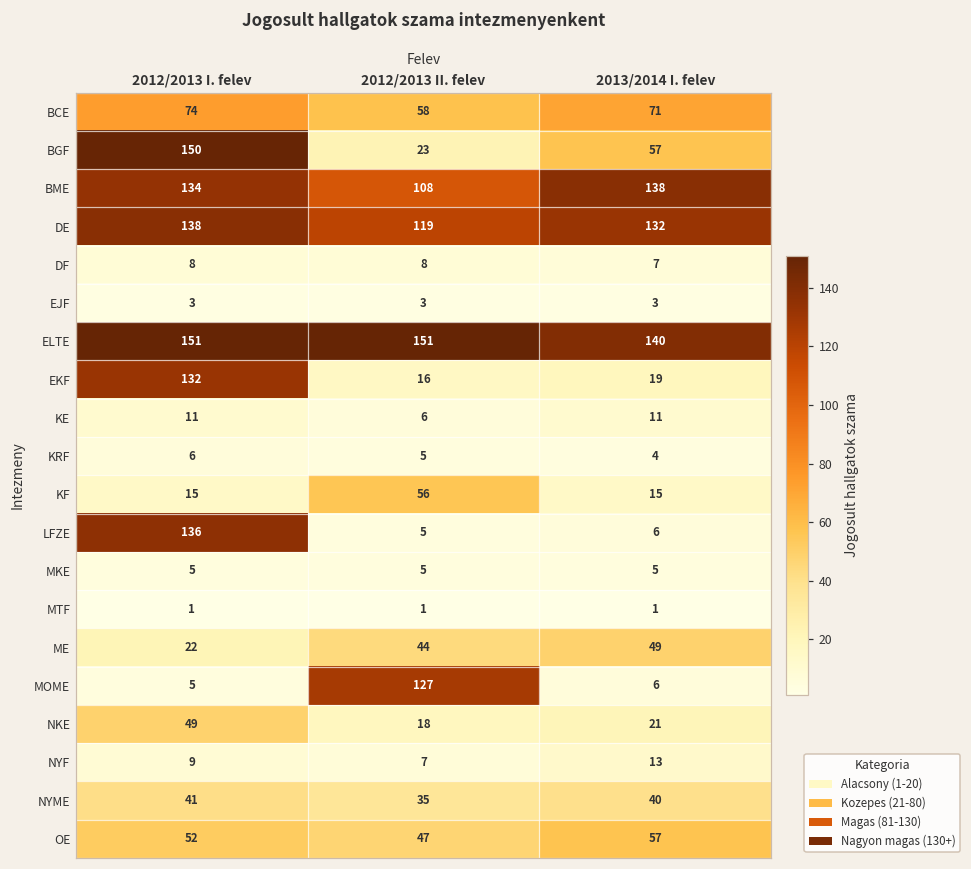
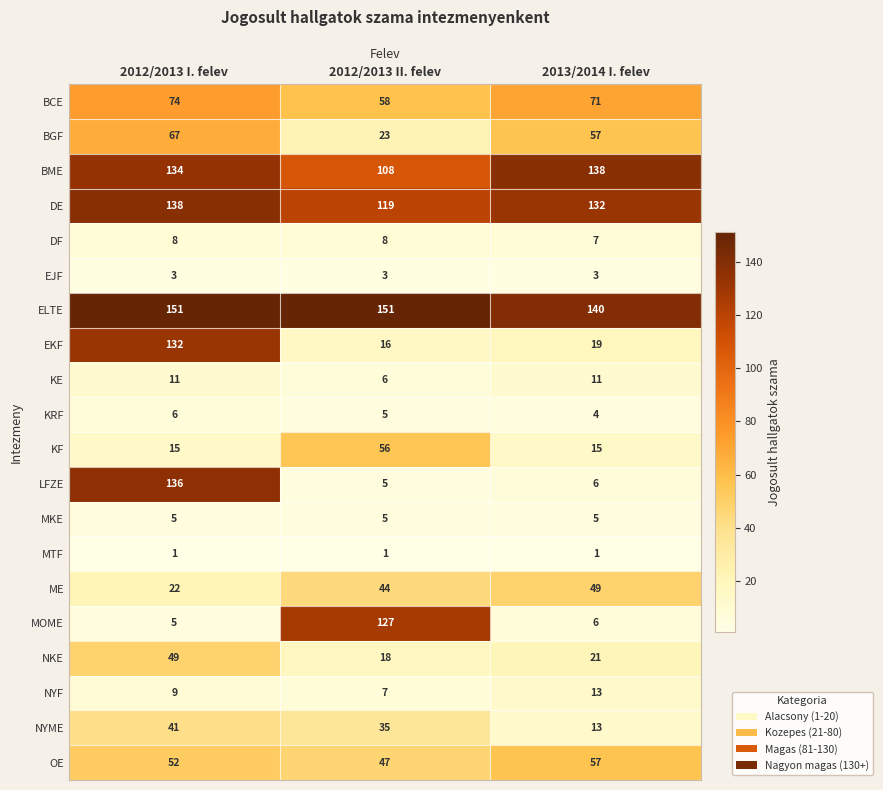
BGF, 2012/2013 I. felev: 150 -> 67
NYME, 2013/2014 I. felev: 40 -> 13
